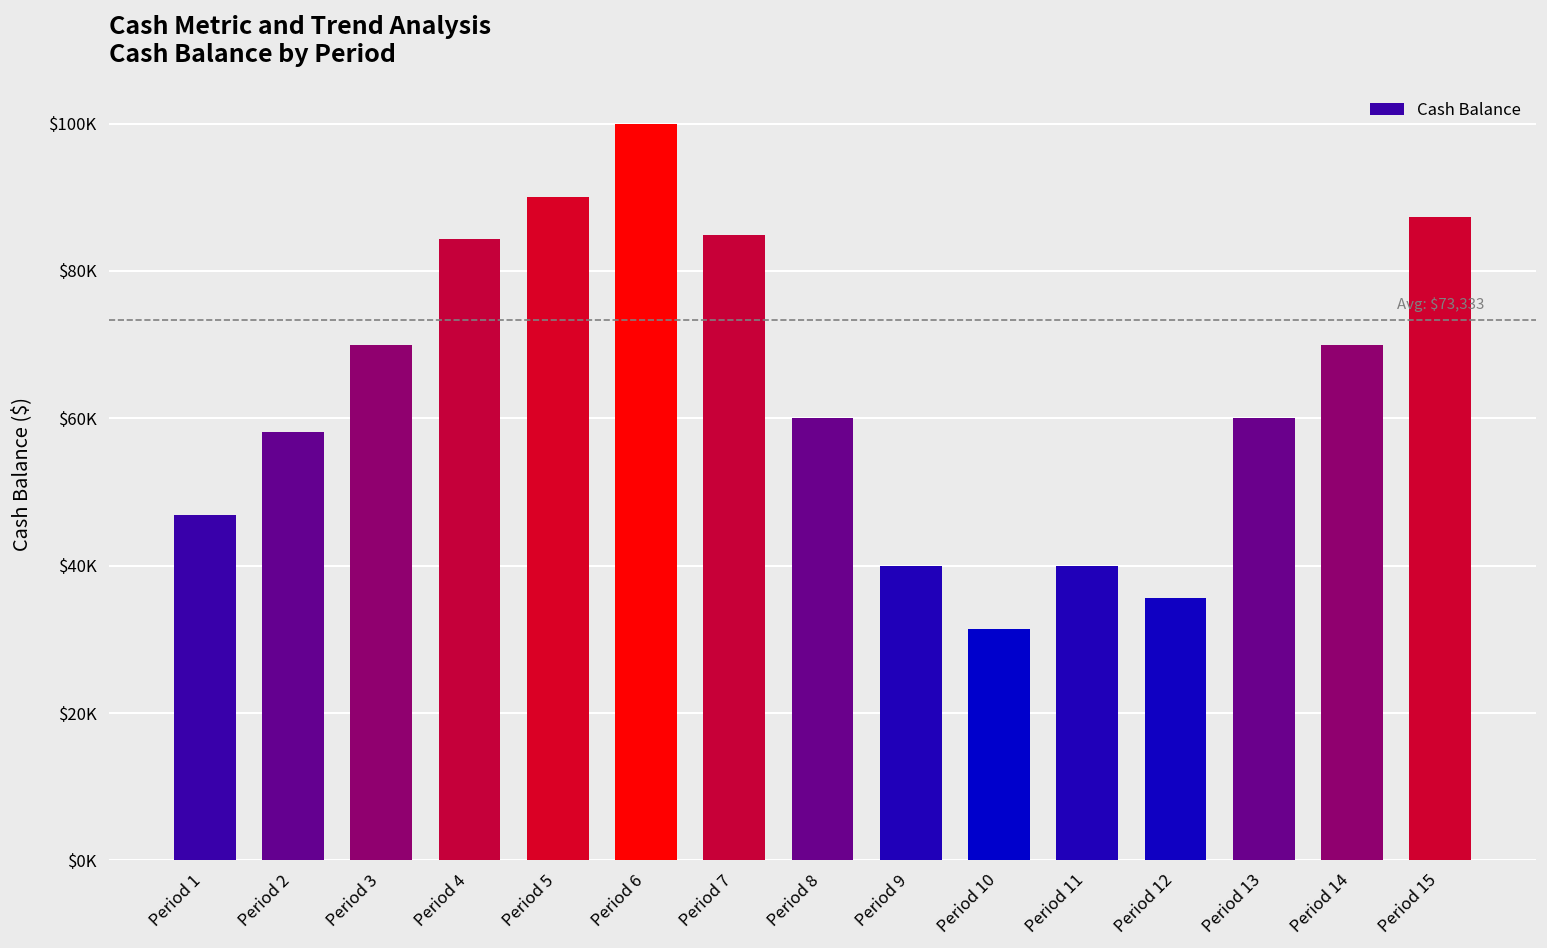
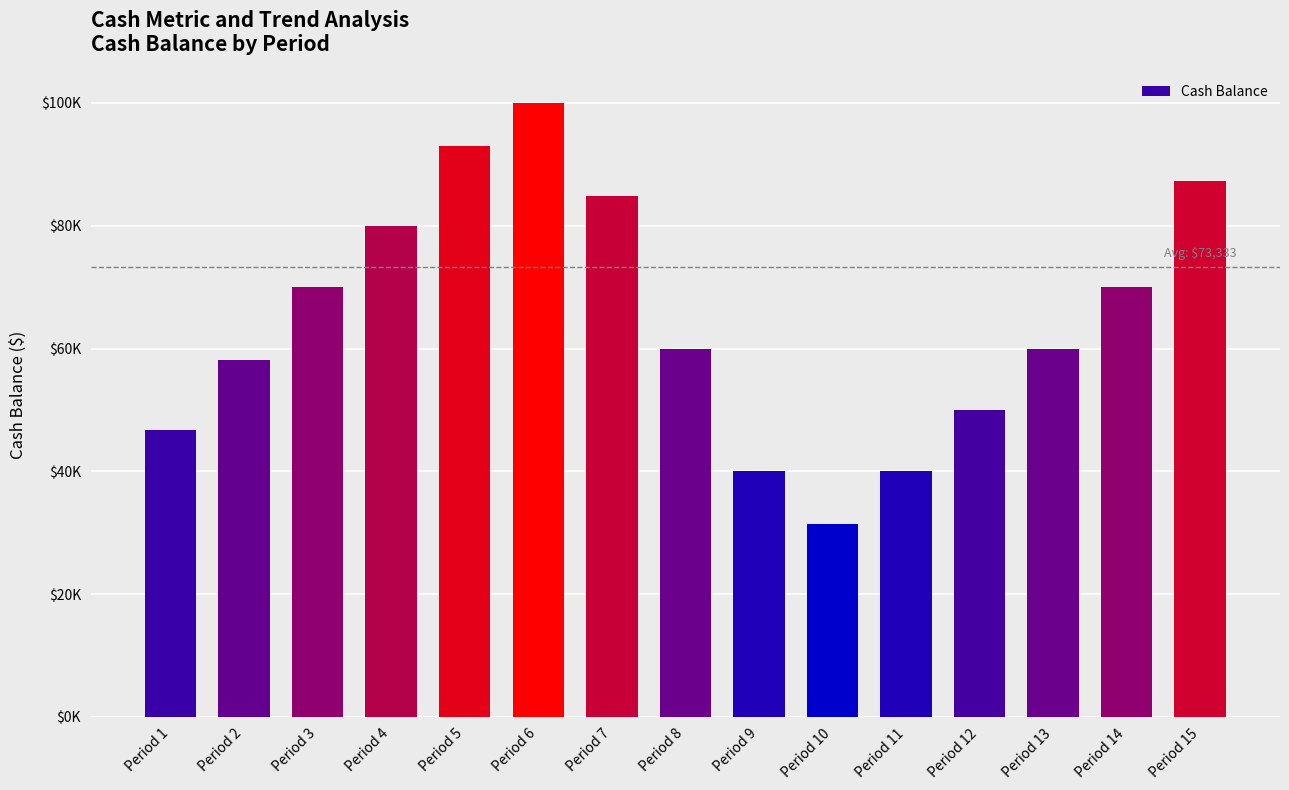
Period 4: $84000 -> $80000
Period 5: $90000 -> $93000
Period 12: $36000 -> $50000
